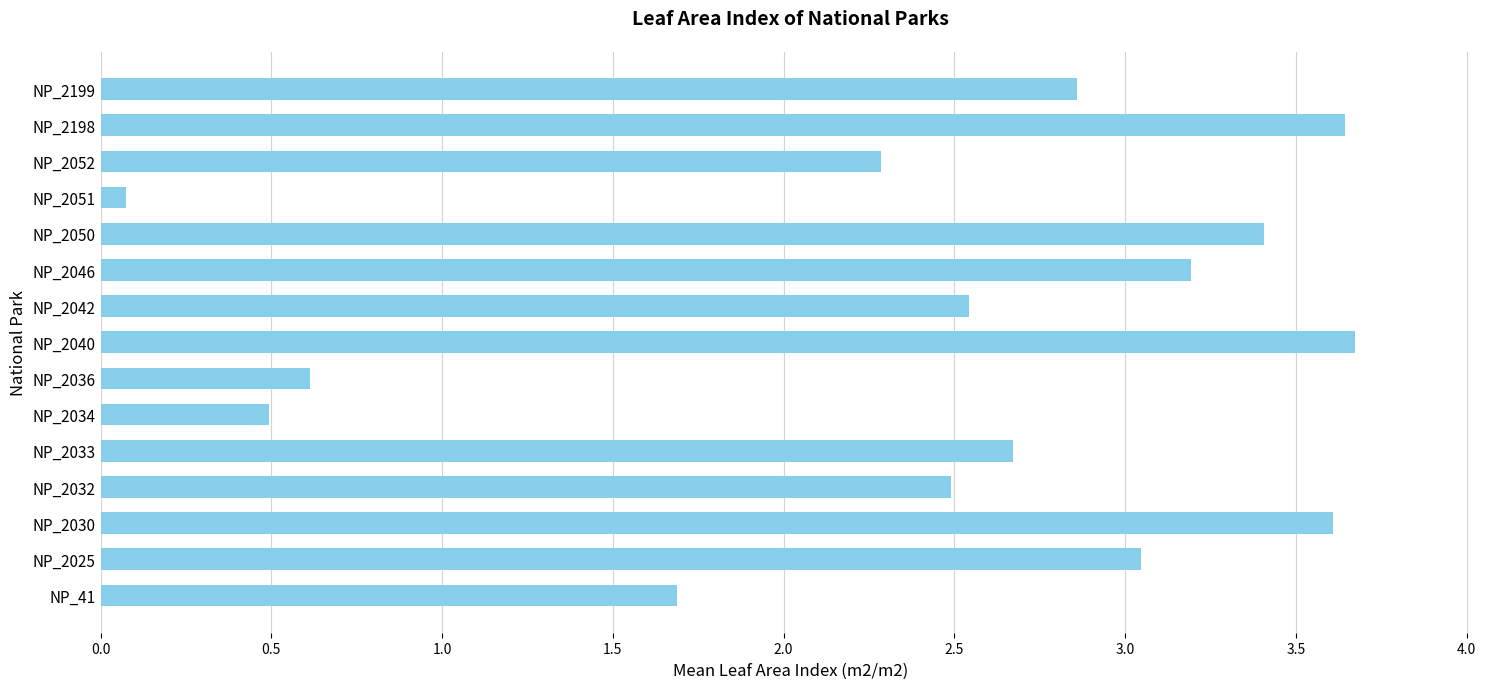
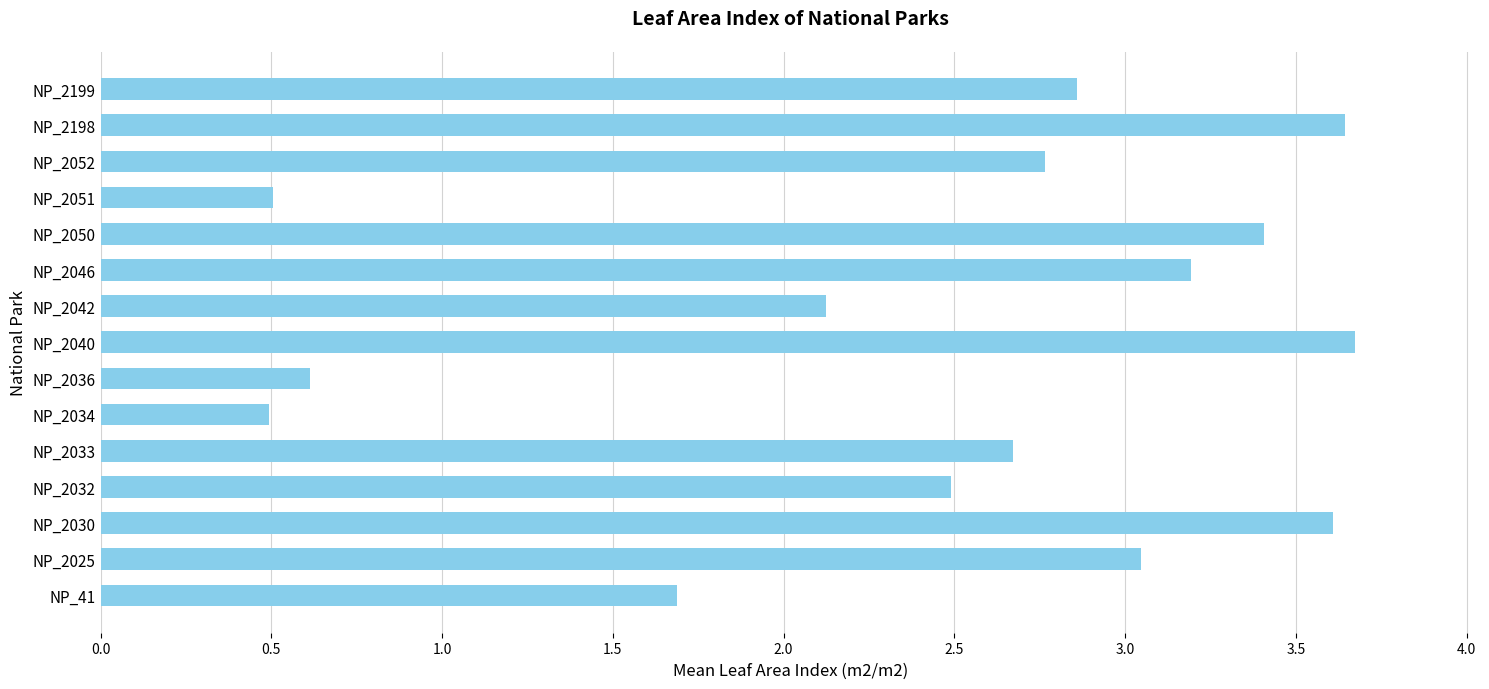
NP_2052: 2.29 -> 2.77
NP_2051: 0.07 -> 0.51
NP_2042: 2.54 -> 2.13
